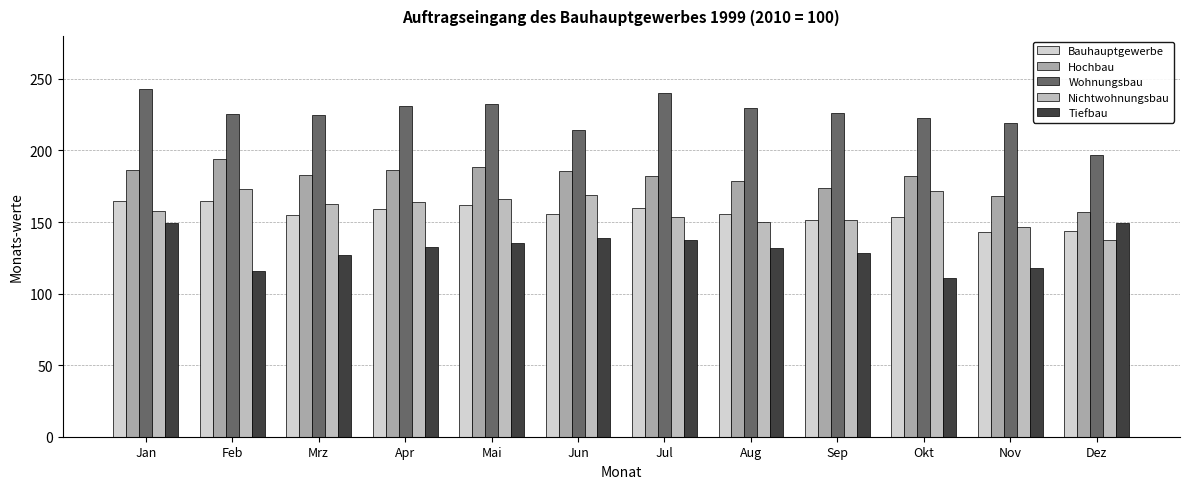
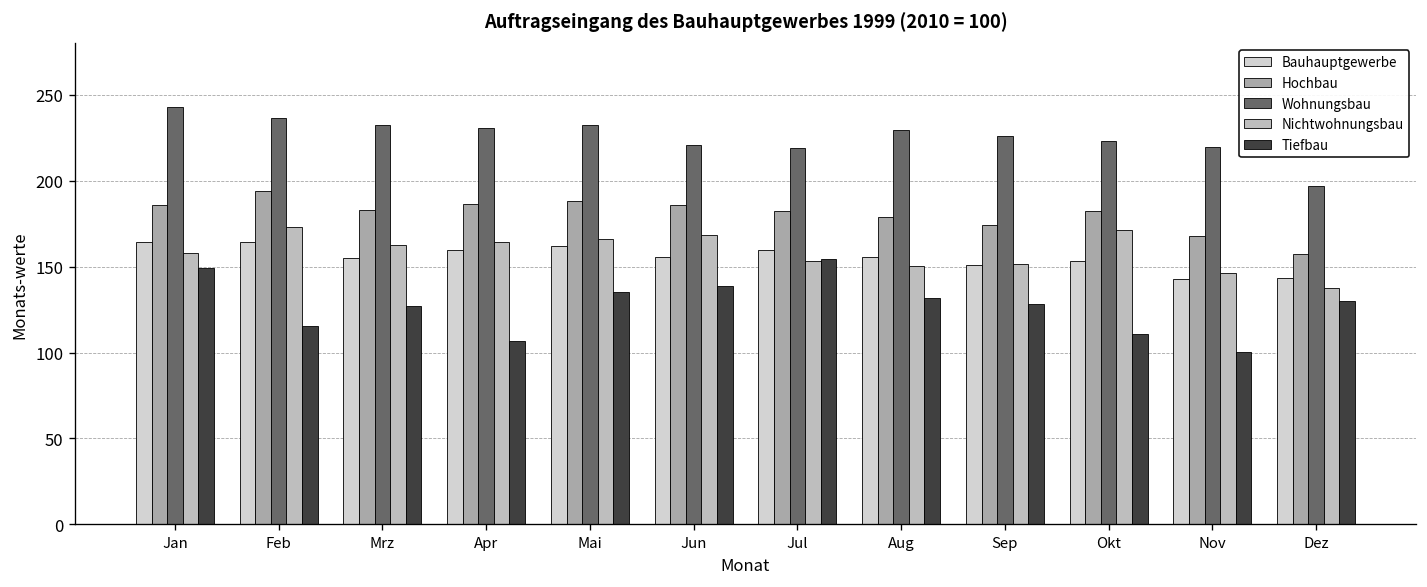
Wohnungsbau, Feb: 225 -> 237
Wohnungsbau, Mrz: 225 -> 232
Tiefbau, Apr: 133 -> 107
Wohnungsbau, Jun: 214 -> 221
Wohnungsbau, Jul: 240 -> 219
Tiefbau, Jul: 138 -> 155
Tiefbau, Nov: 118 -> 100
Tiefbau, Dez: 150 -> 130
